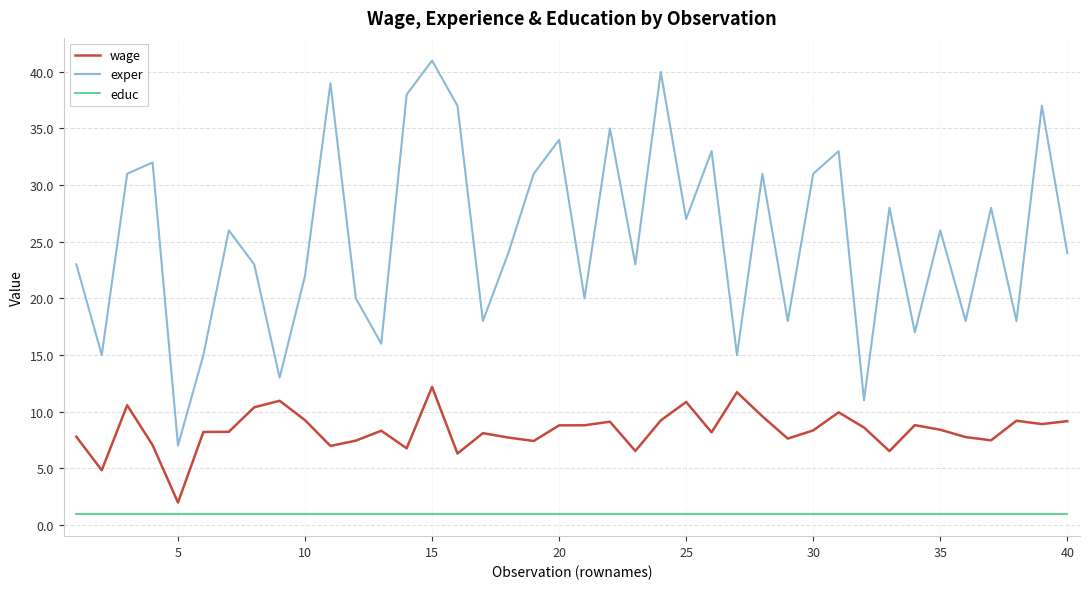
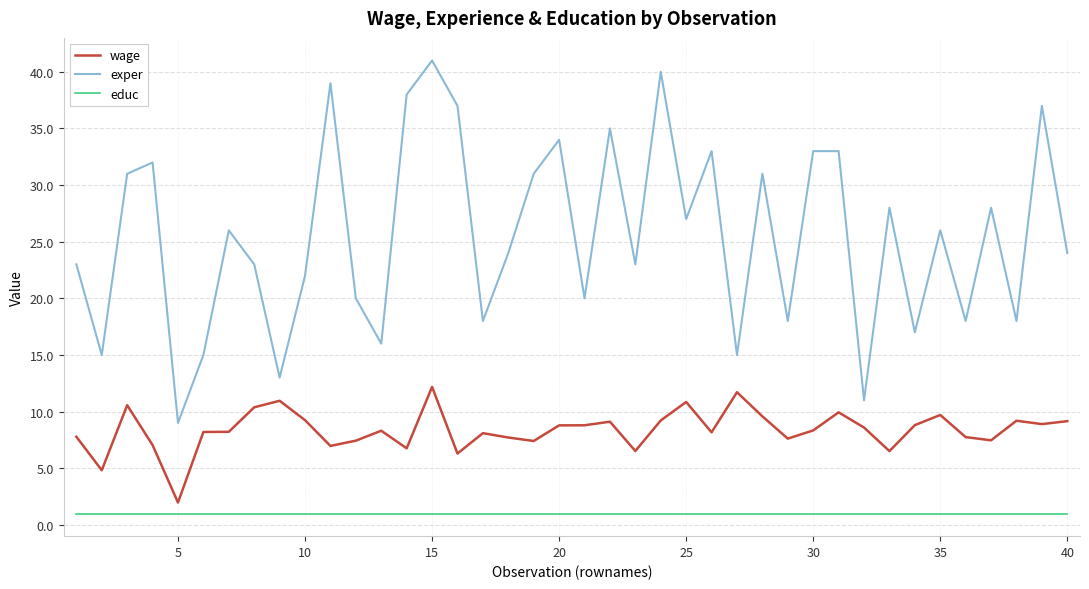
exper, 5: 7 -> 9
exper, 30: 31 -> 33
wage, 35: 8.4 -> 9.7
